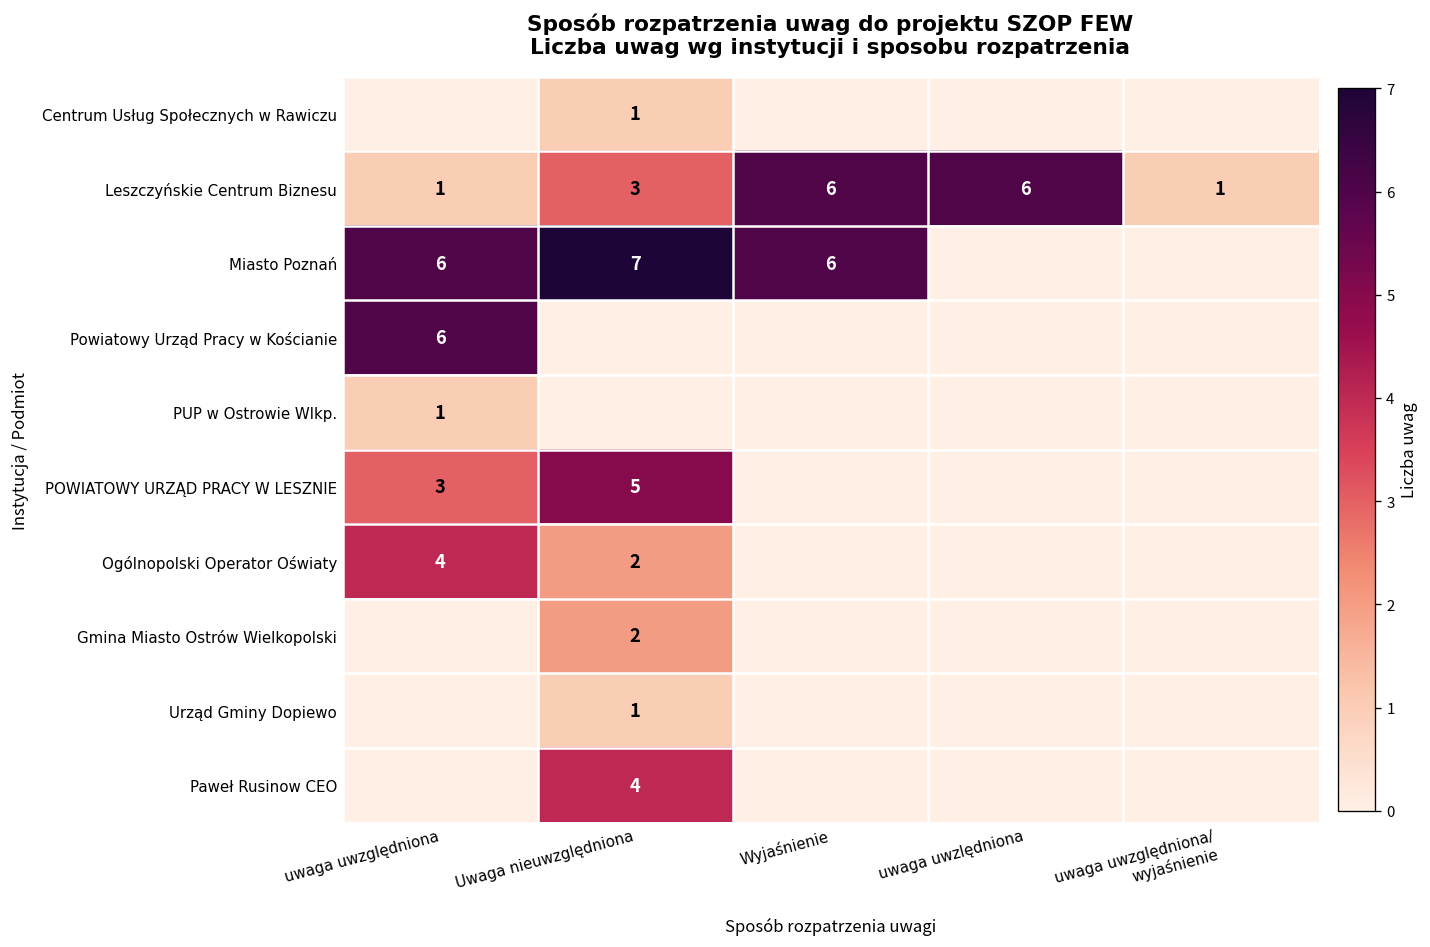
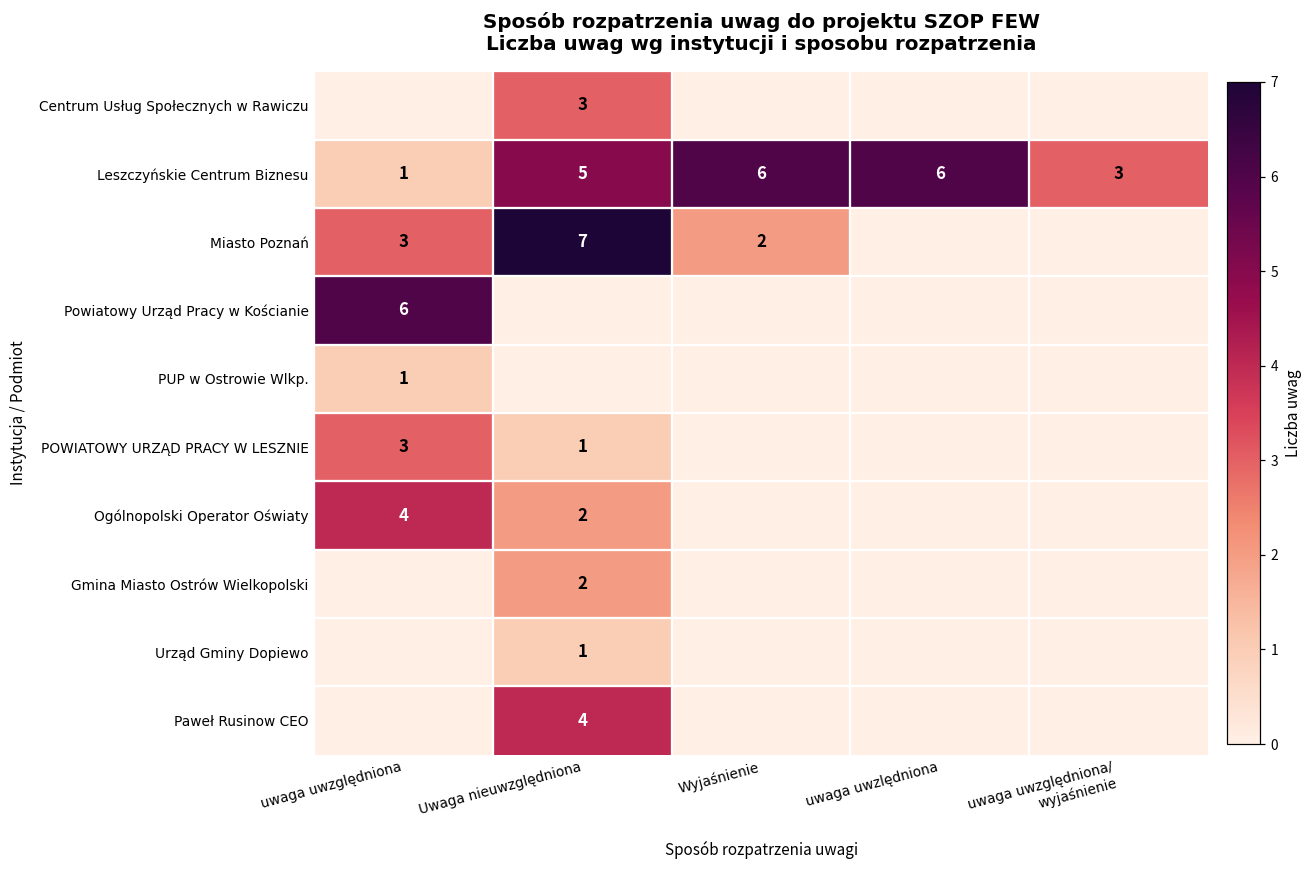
Centrum Usług Społecznych w Rawiczu, Uwaga nieuwzględniona: 1 -> 3
Leszczyńskie Centrum Biznesu, Uwaga nieuwzględniona: 3 -> 5
Leszczyńskie Centrum Biznesu, uwaga uwzględniona/ wyjaśnienie: 1 -> 3
Miasto Poznań, uwaga uwzględniona: 6 -> 3
Miasto Poznań, Wyjaśnienie: 6 -> 2
POWIATOWY URZĄD PRACY W LESZNIE, Uwaga nieuwzględniona: 5 -> 1
